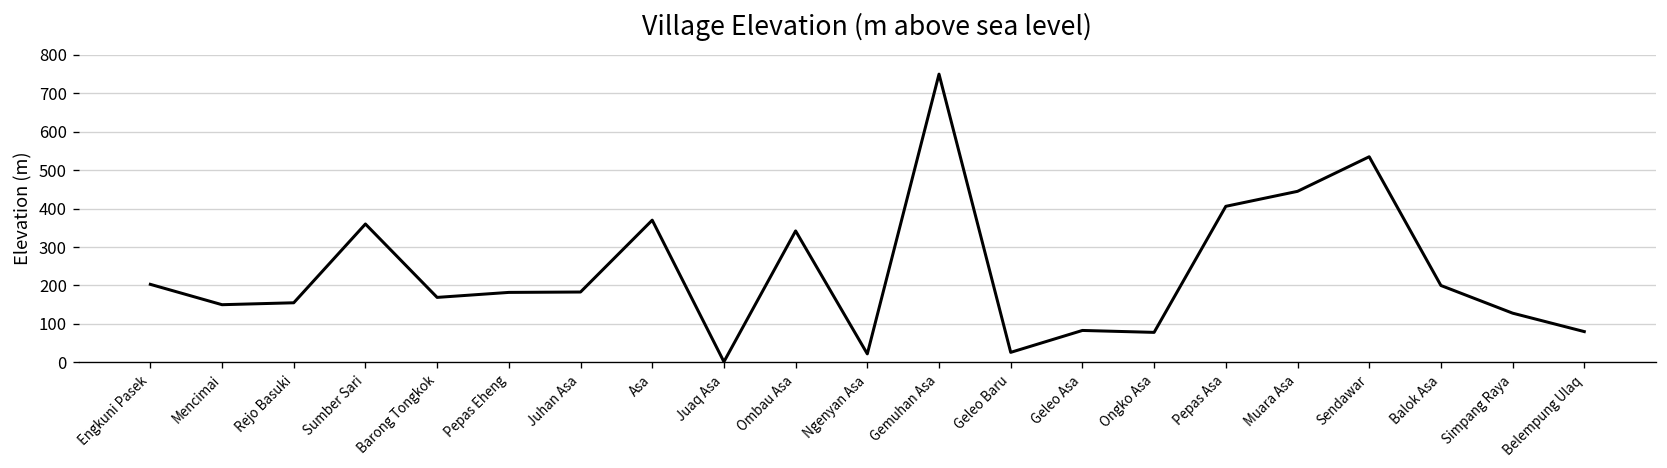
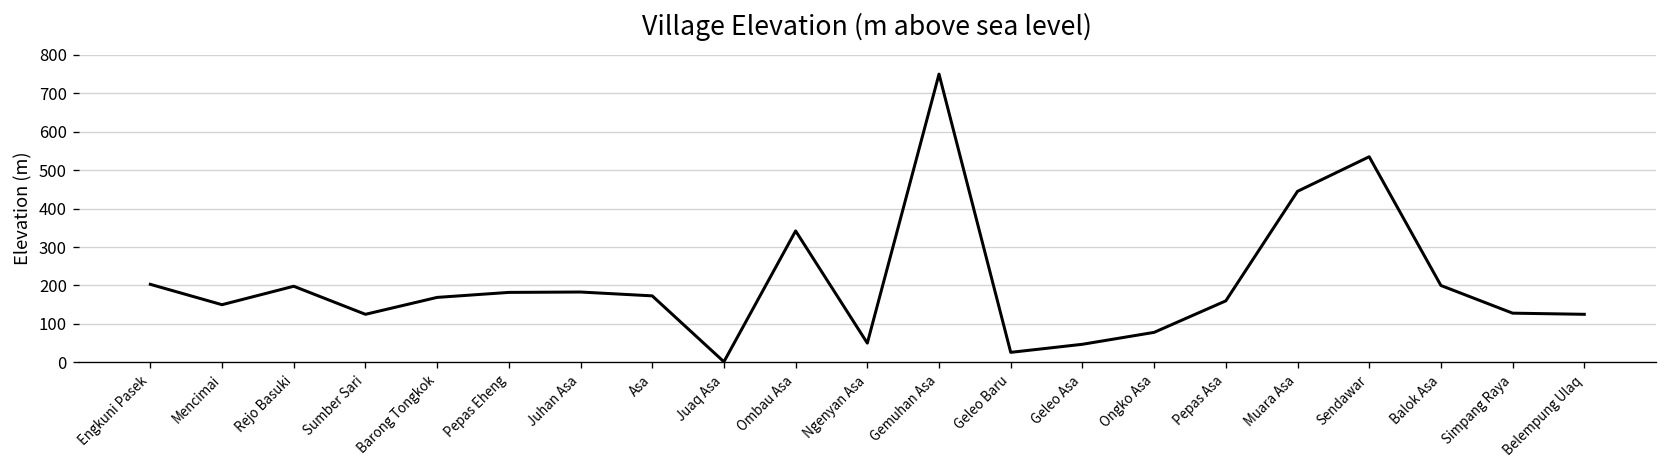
Rejo Basuki: 160 -> 200
Sumber Sari: 360 -> 130
Asa: 370 -> 170
Ngenyan Asa: 20 -> 50
Geleo Asa: 80 -> 50
Pepas Asa: 410 -> 160
Belempung Ulaq: 80 -> 130
